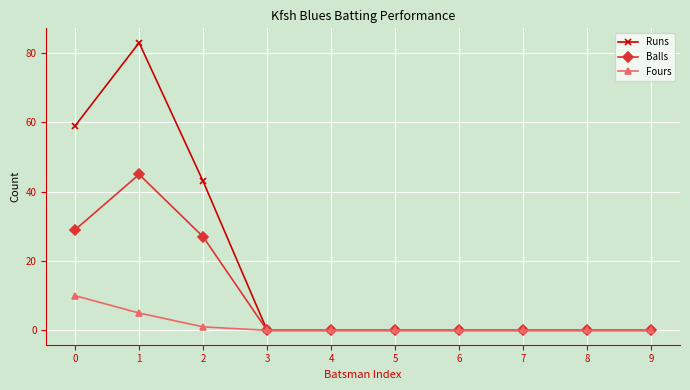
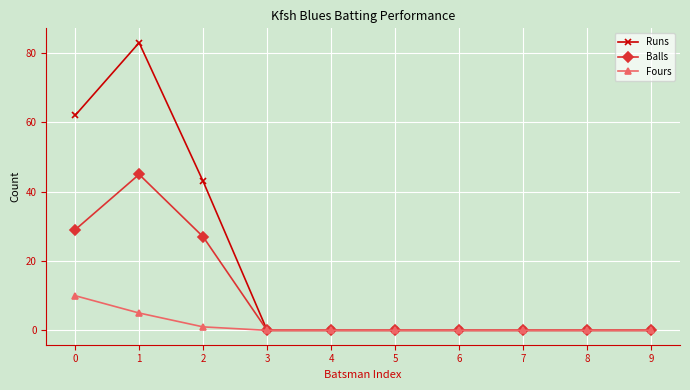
Runs, 0: 59 -> 62
